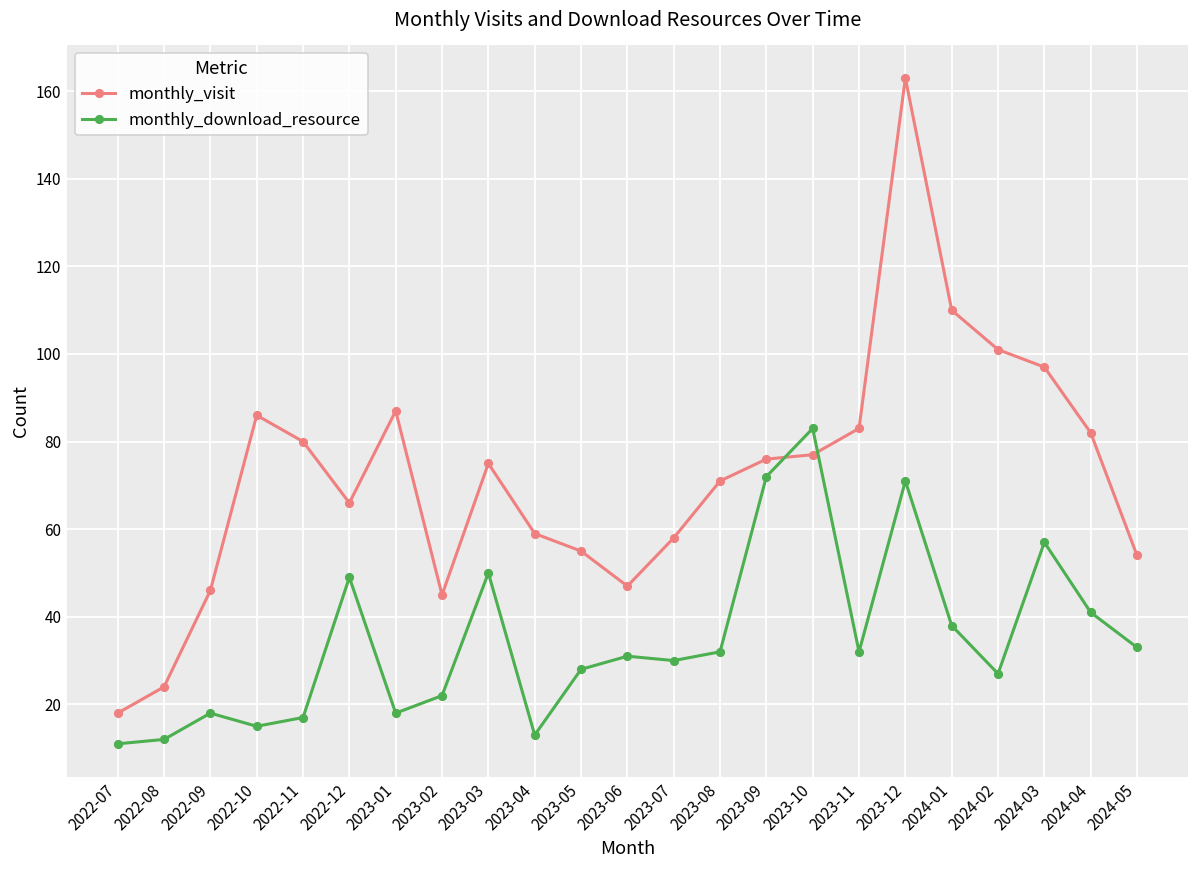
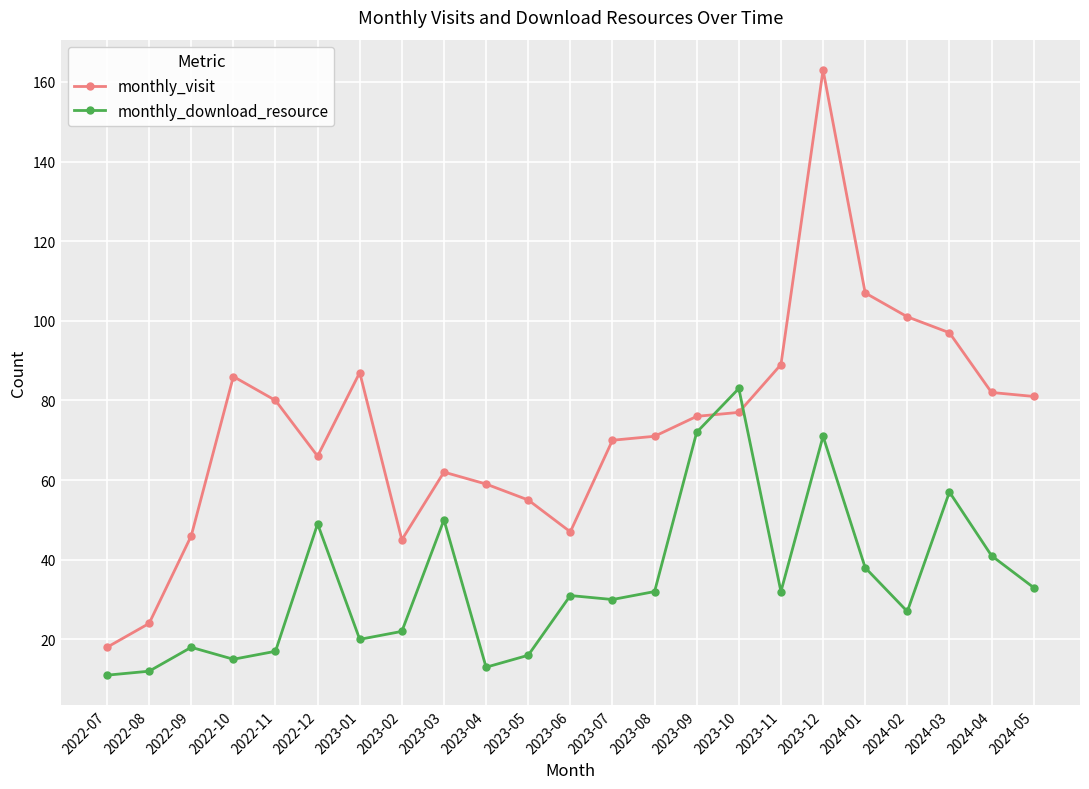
monthly_download_resource, 2023-01: 18 -> 20
monthly_visit, 2023-03: 75 -> 62
monthly_download_resource, 2023-05: 28 -> 16
monthly_visit, 2023-07: 58 -> 70
monthly_visit, 2023-11: 83 -> 89
monthly_visit, 2024-01: 110 -> 107
monthly_visit, 2024-05: 54 -> 81
